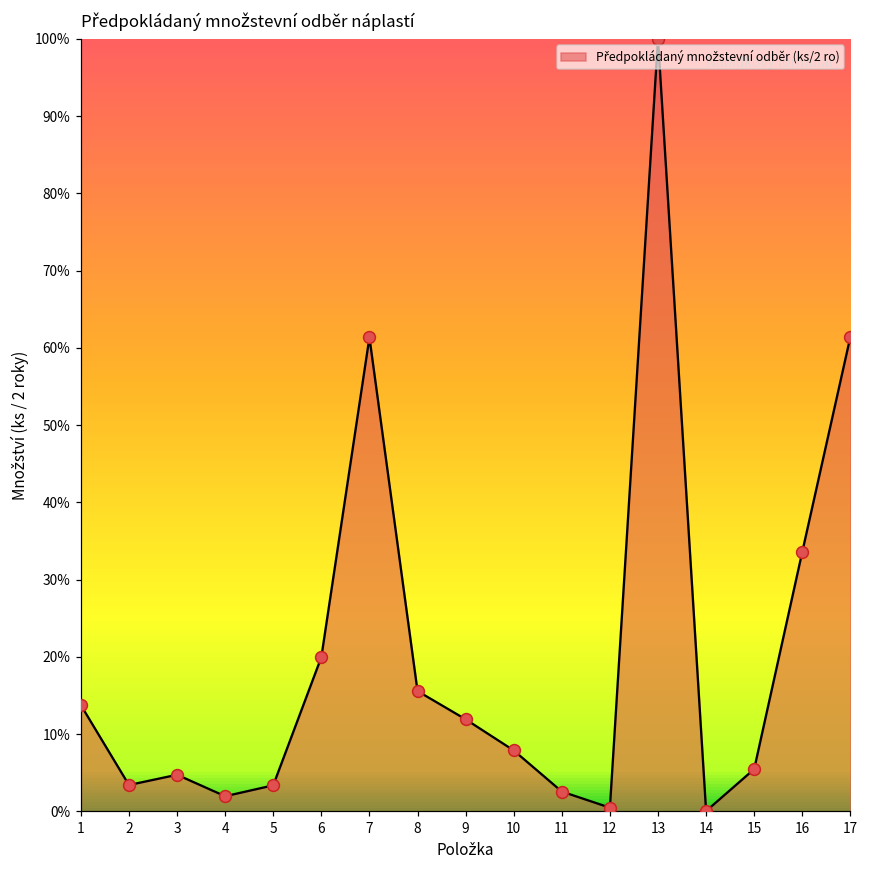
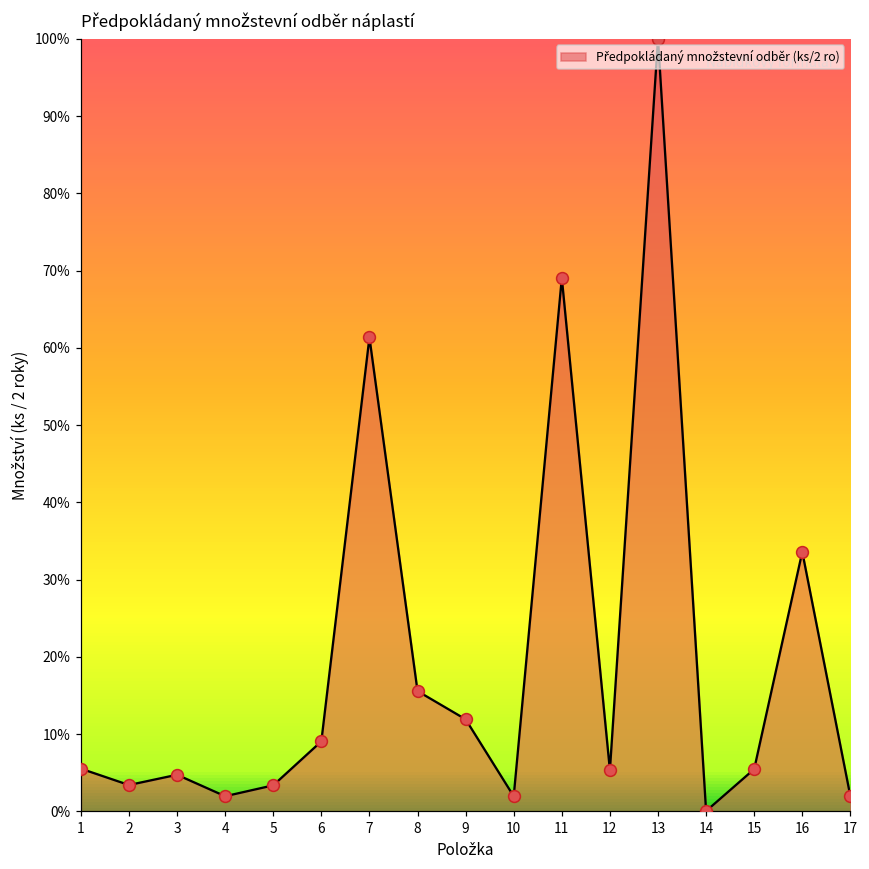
1: 14% -> 6%
6: 20% -> 9%
10: 8% -> 2%
11: 3% -> 69%
12: 0% -> 5%
17: 61% -> 2%
